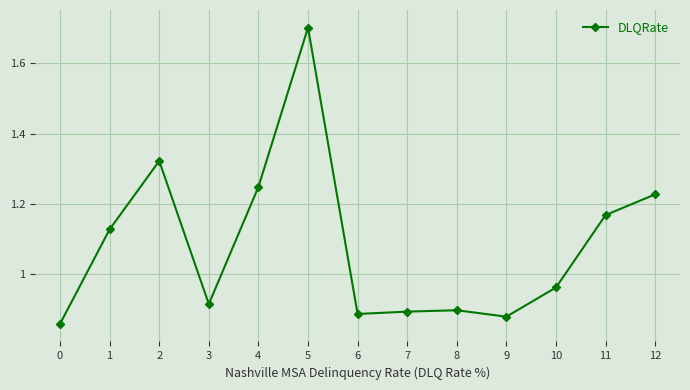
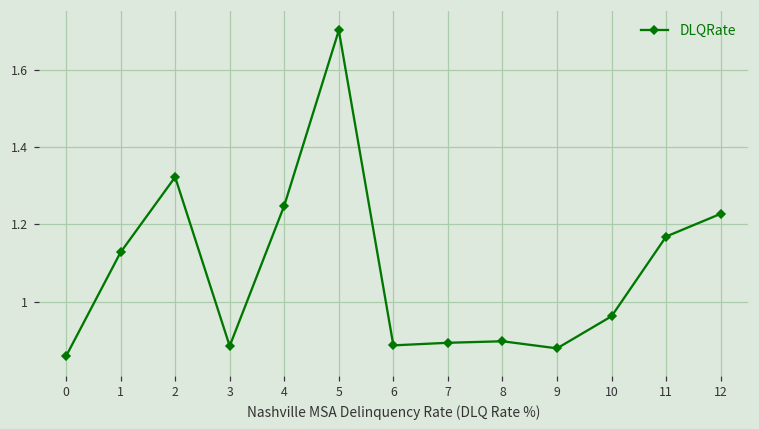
3: 0.92 -> 0.89
